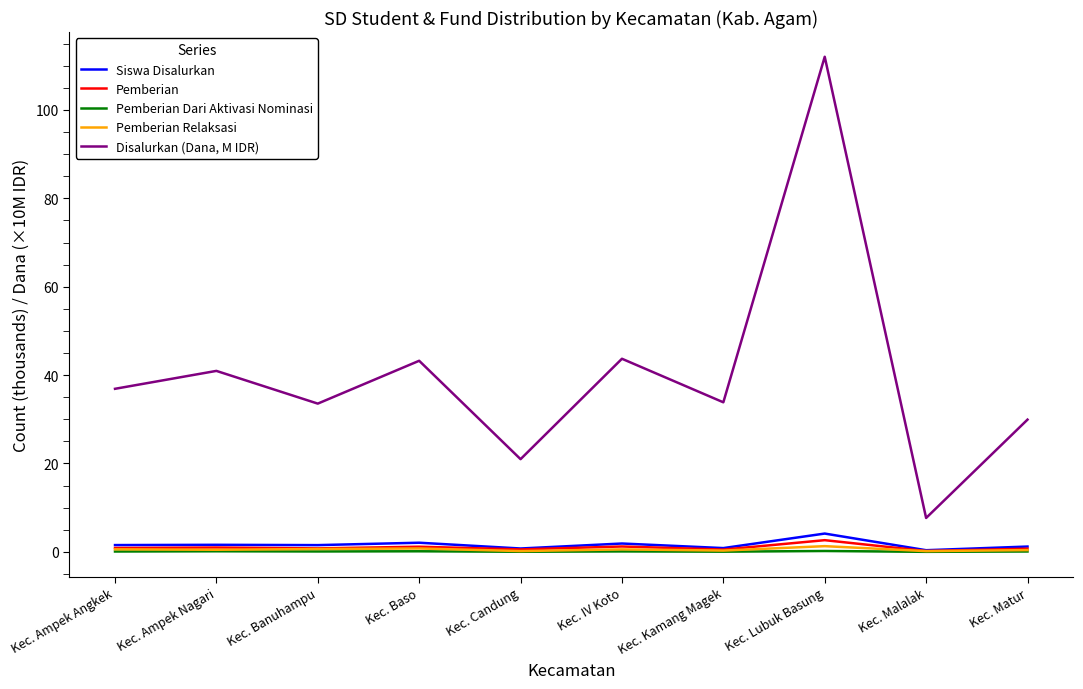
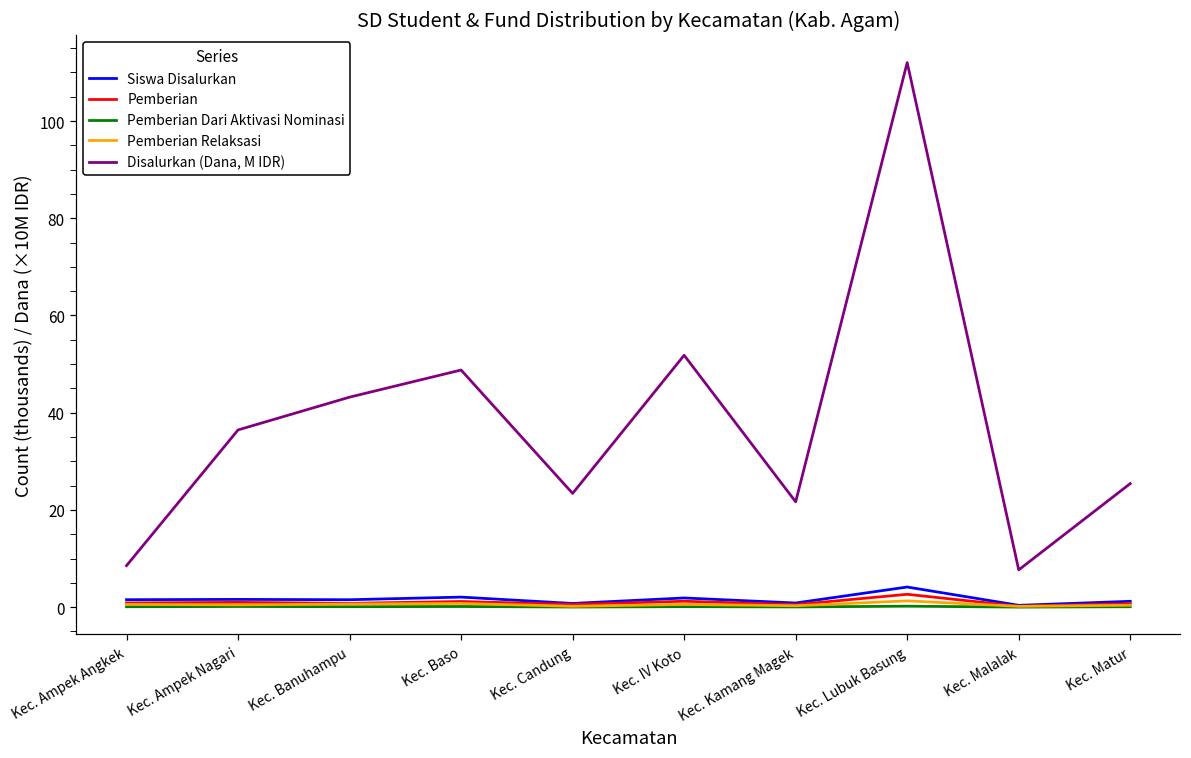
Disalurkan (Dana, M IDR), Kec. Ampek Angkek: 37 -> 9
Disalurkan (Dana, M IDR), Kec. Ampek Nagari: 41 -> 36
Disalurkan (Dana, M IDR), Kec. Banuhampu: 34 -> 43
Disalurkan (Dana, M IDR), Kec. Baso: 43 -> 49
Disalurkan (Dana, M IDR), Kec. Candung: 21 -> 23
Disalurkan (Dana, M IDR), Kec. IV Koto: 44 -> 52
Disalurkan (Dana, M IDR), Kec. Kamang Magek: 34 -> 22
Disalurkan (Dana, M IDR), Kec. Matur: 30 -> 25
